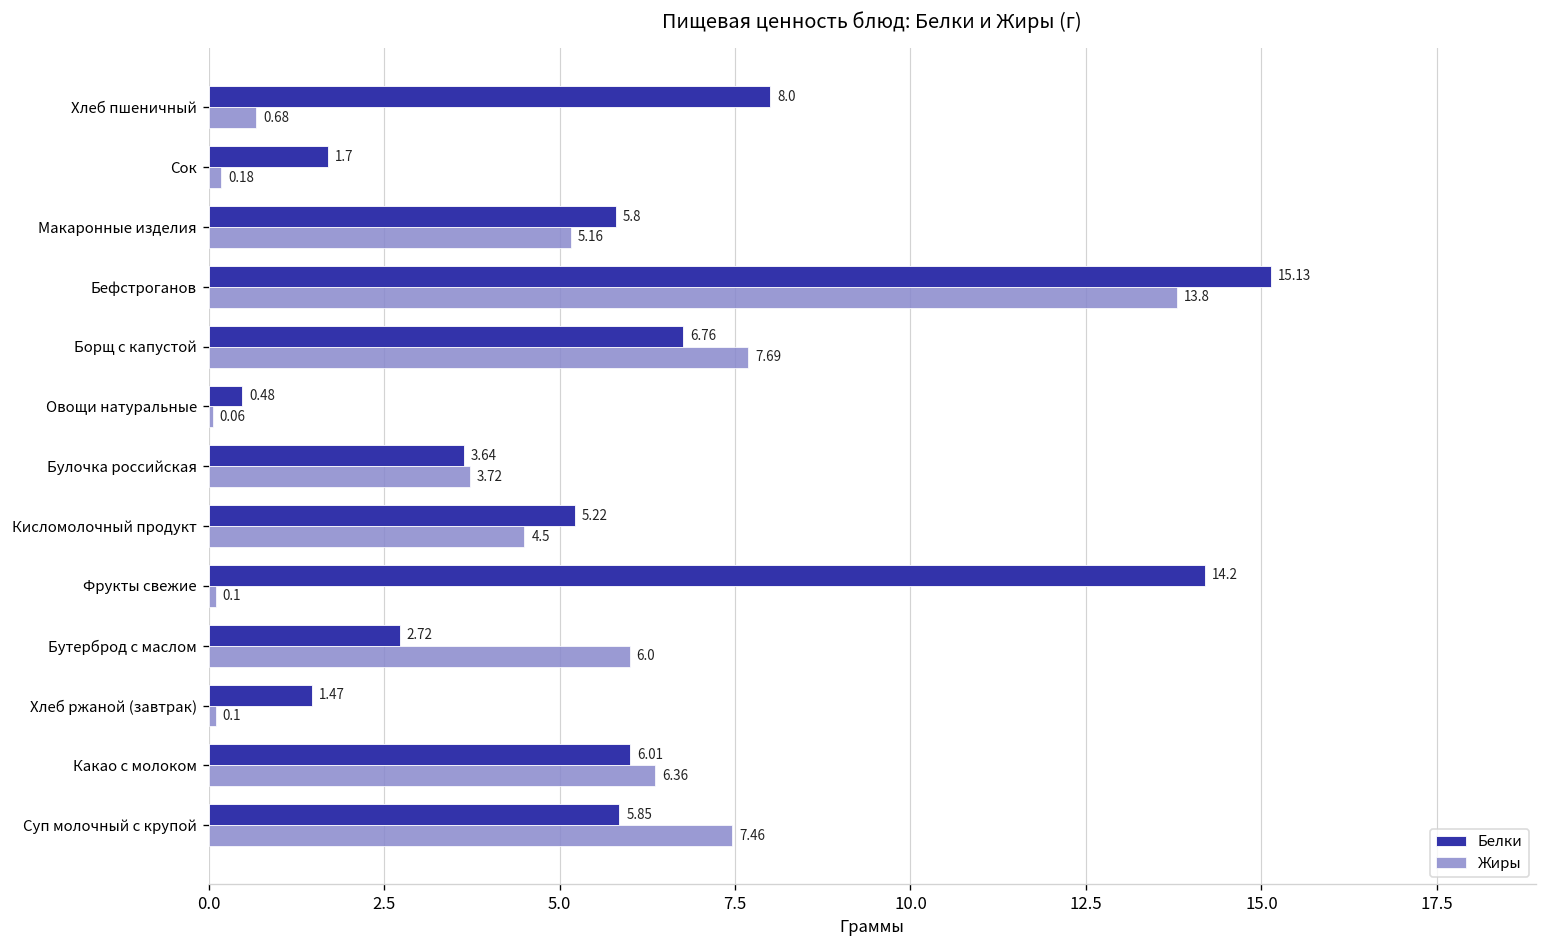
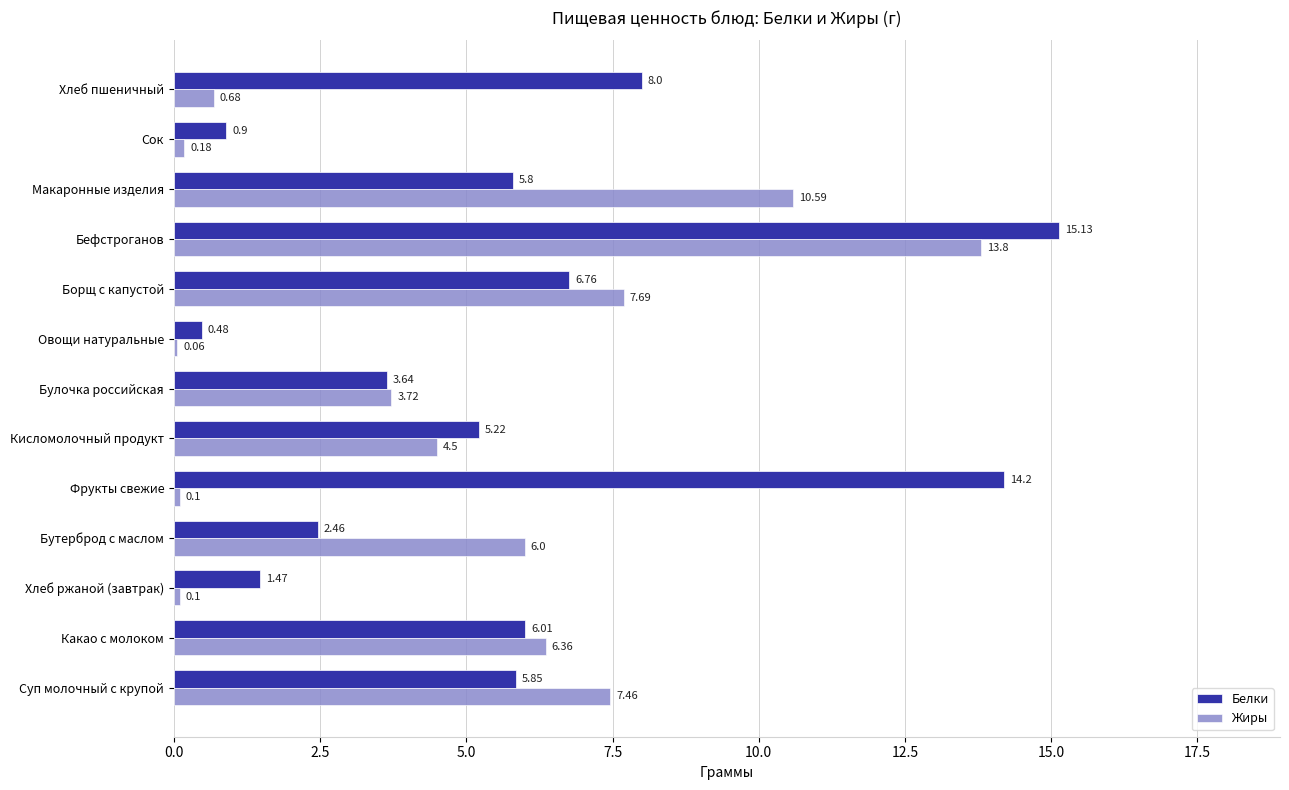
Белки, Сок: 1.7 -> 0.9
Жиры, Макаронные изделия: 5.16 -> 10.59
Белки, Бутерброд с маслом: 2.72 -> 2.46
